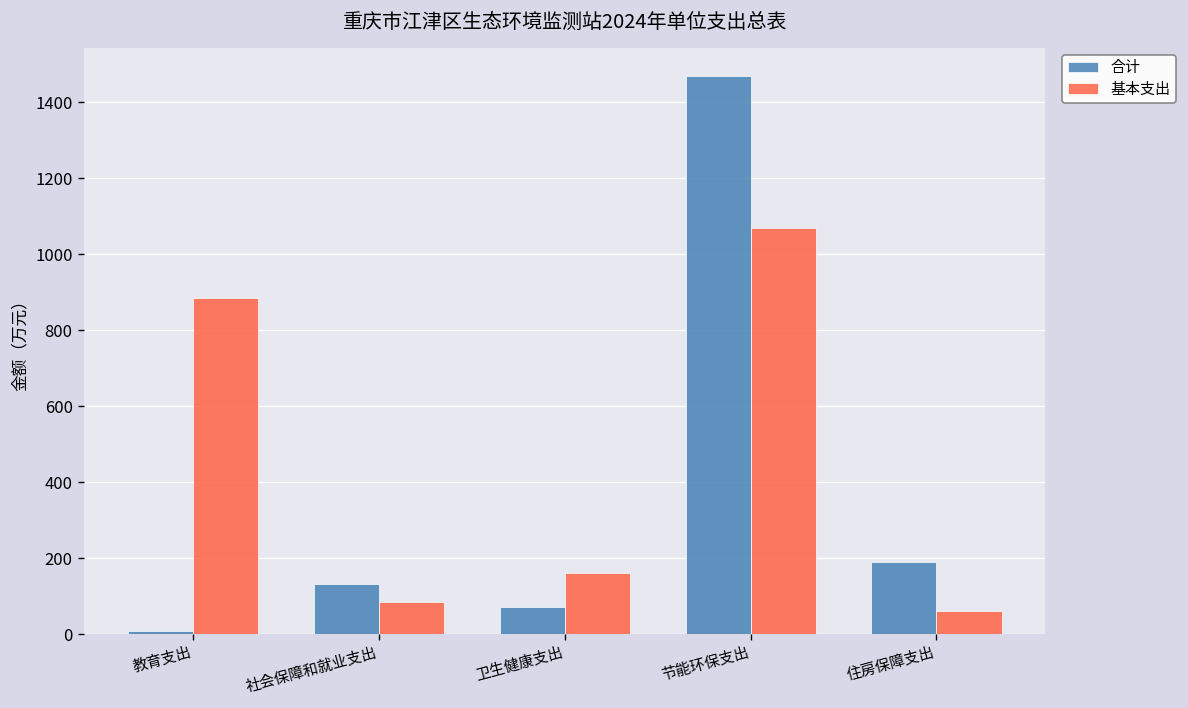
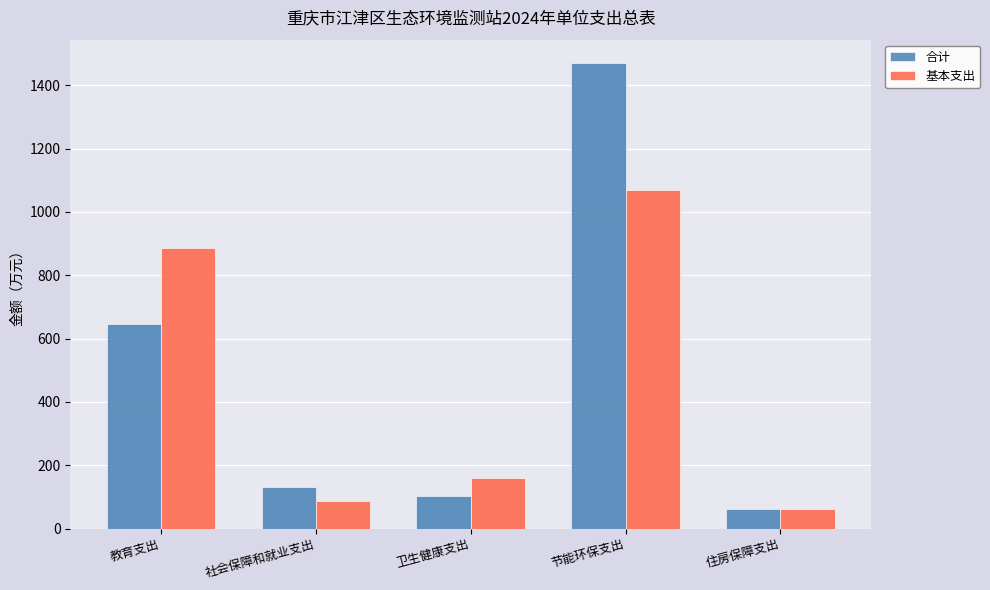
合计, 教育支出: 10 -> 650
合计, 卫生健康支出: 70 -> 100
合计, 住房保障支出: 190 -> 60
